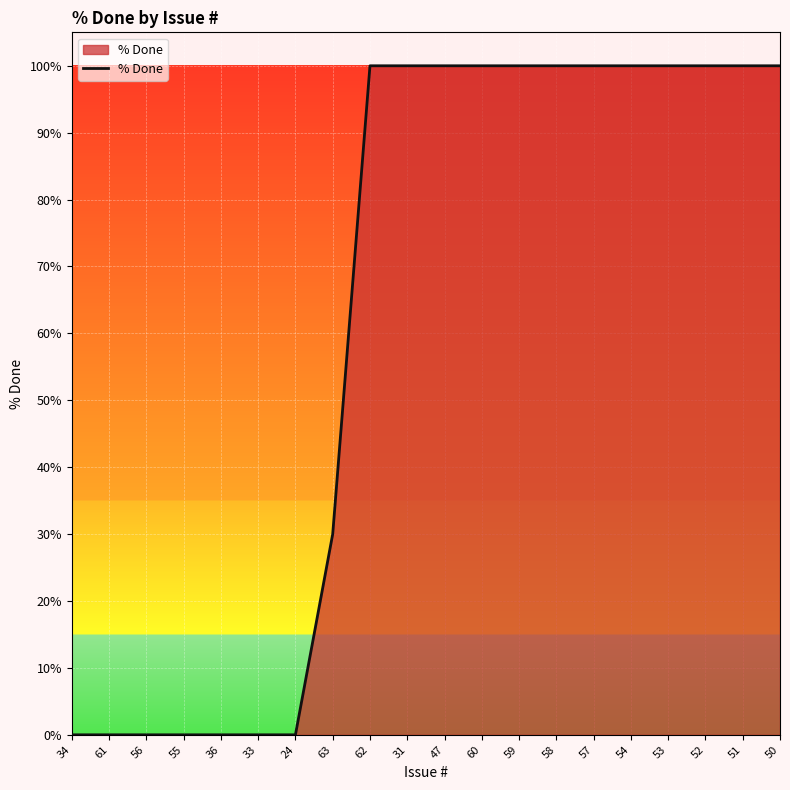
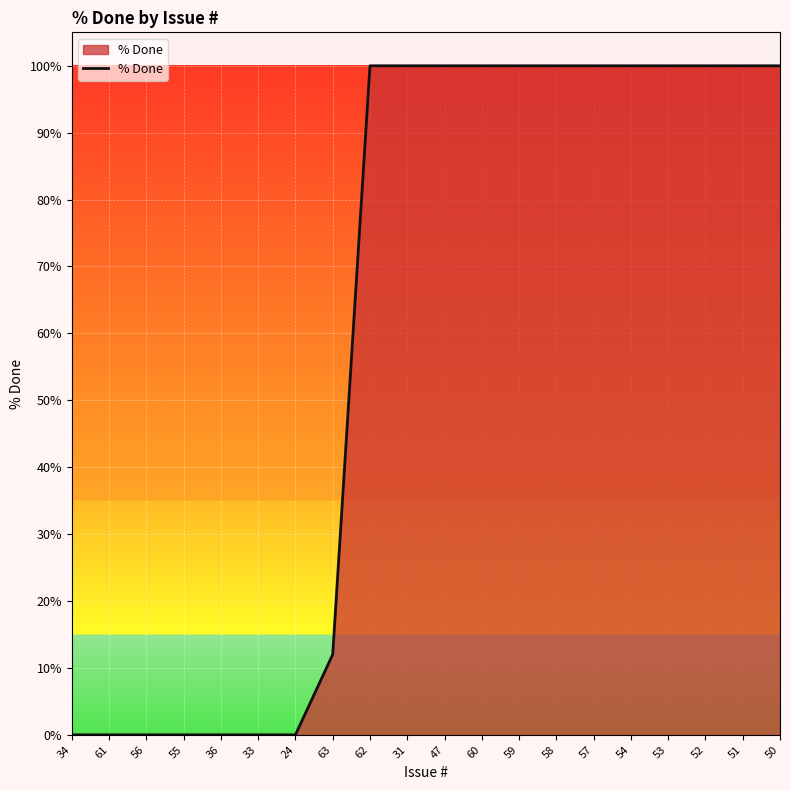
63: 30% -> 12%
